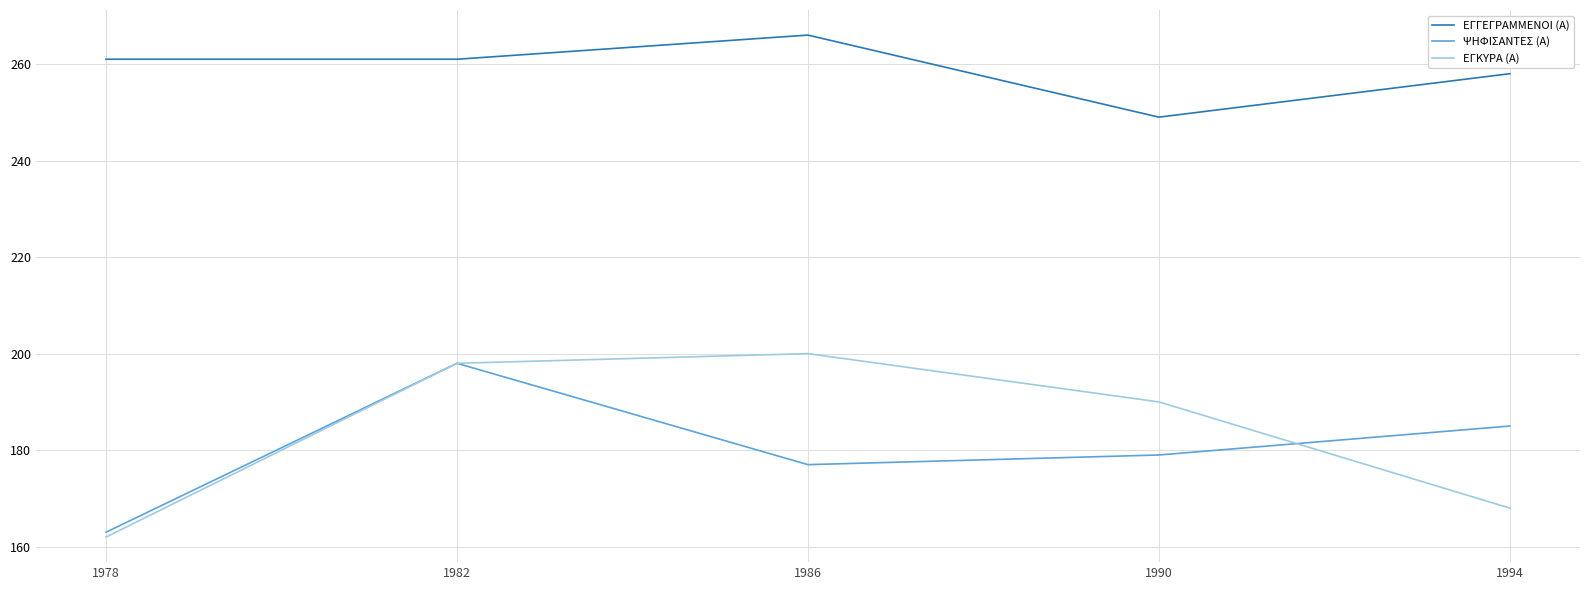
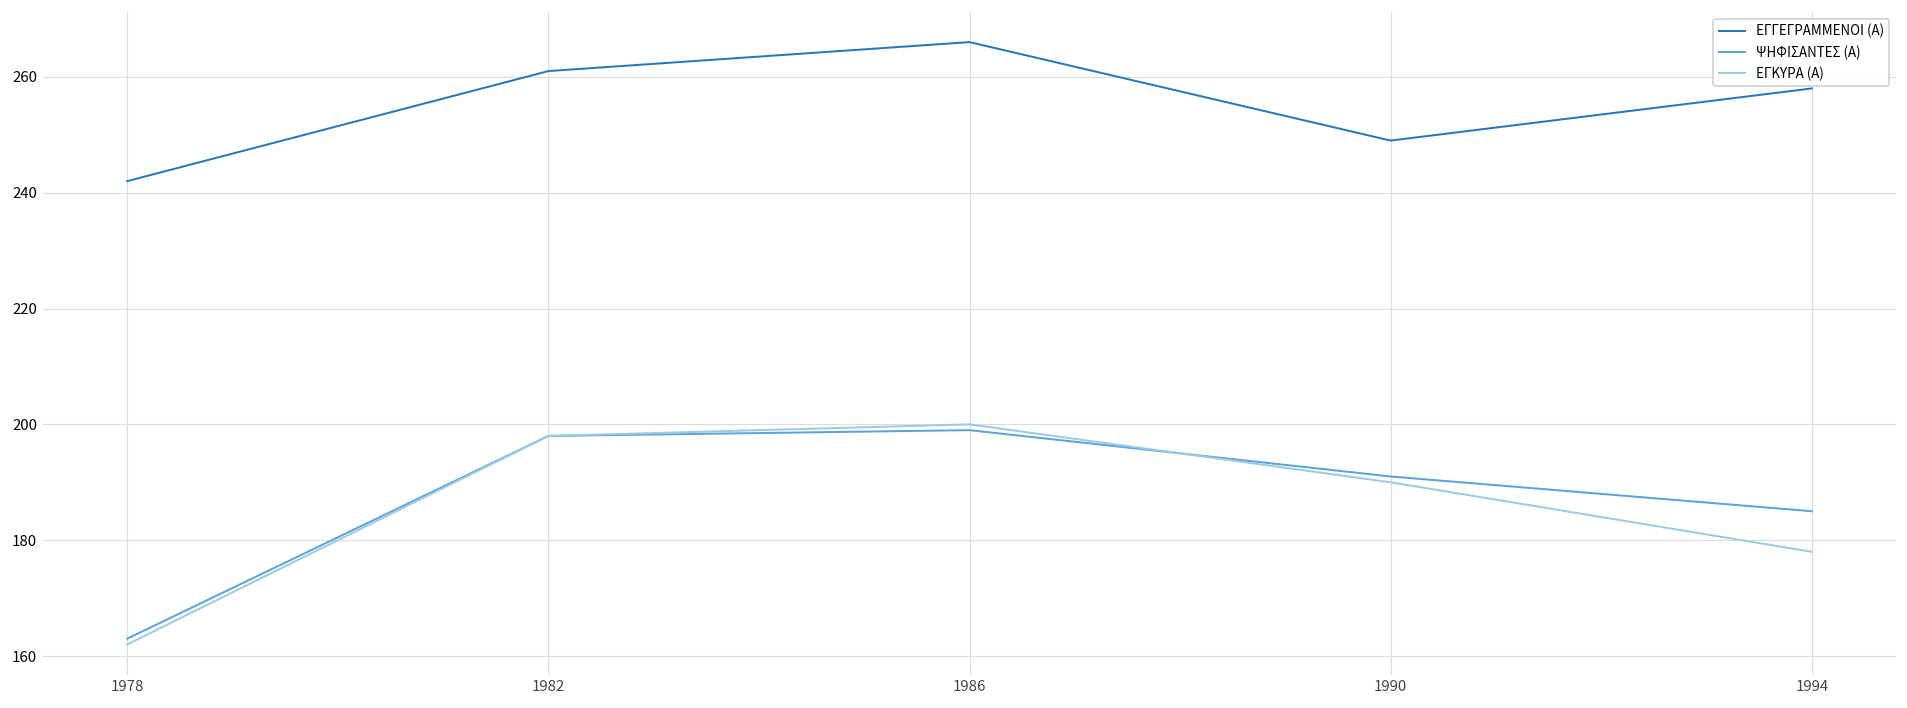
ΕΓΓΕΓΡΑΜΜΕΝΟΙ (Α), 1978: 261 -> 242
ΨΗΦΙΣΑΝΤΕΣ (Α), 1986: 177 -> 199
ΨΗΦΙΣΑΝΤΕΣ (Α), 1990: 179 -> 191
ΕΓΚΥΡΑ (Α), 1994: 168 -> 178
